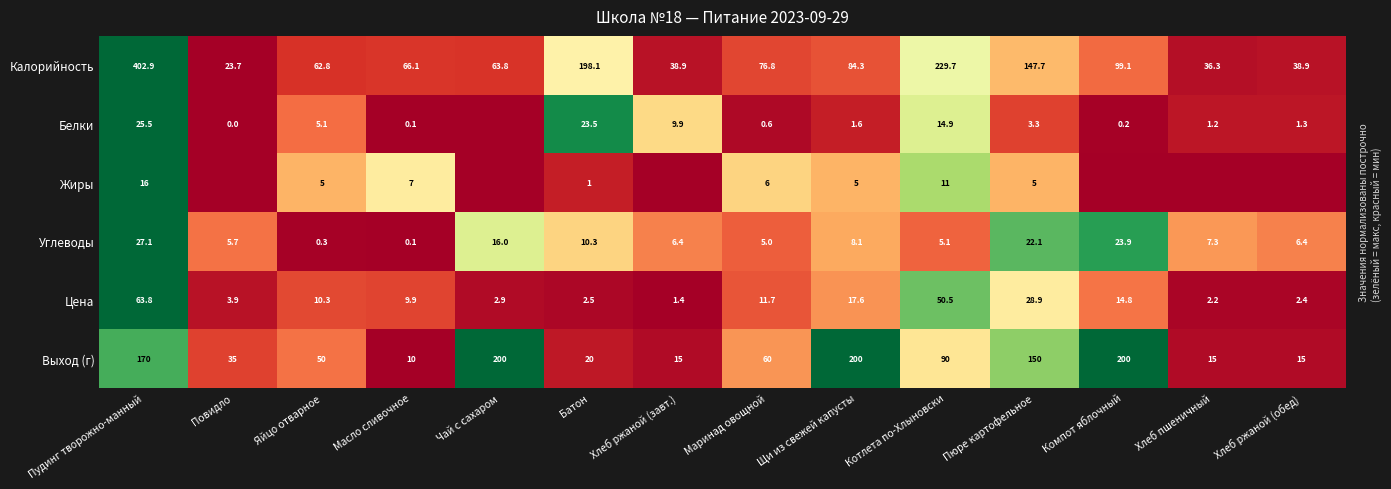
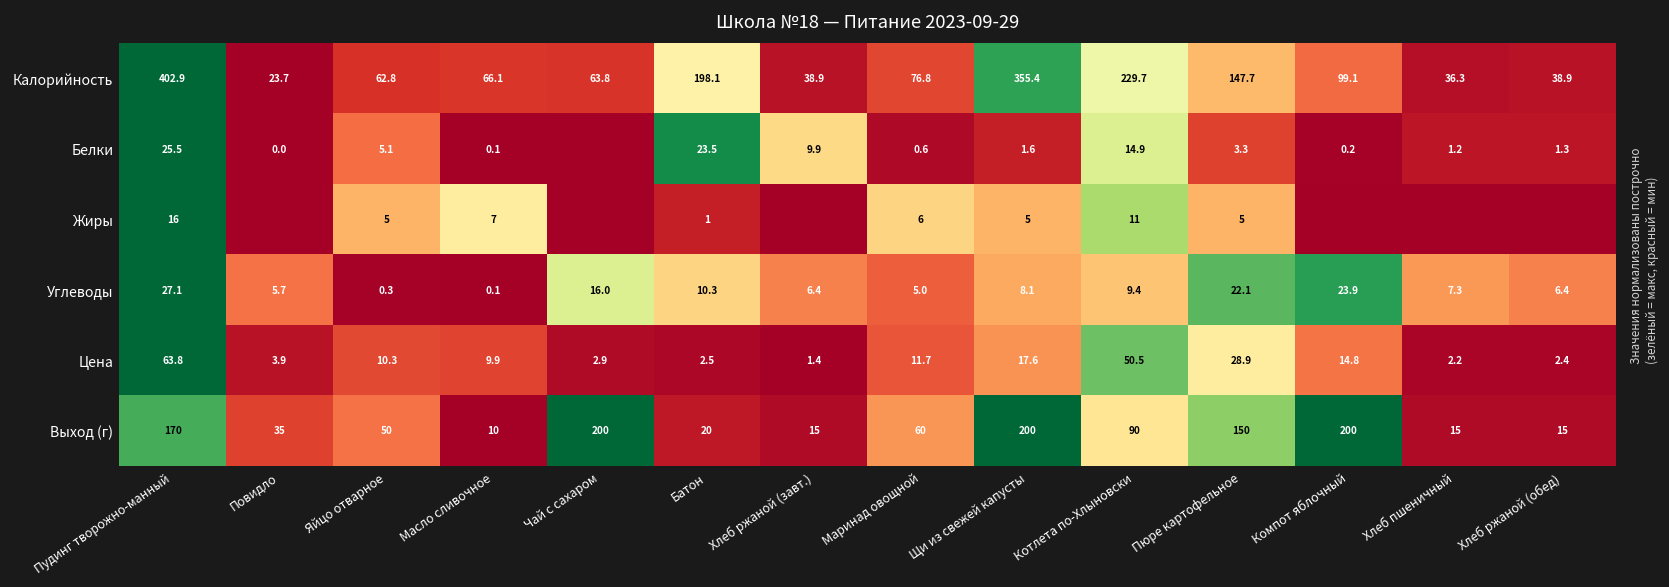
Калорийность, Щи из свежей капусты: 84.3 -> 355.4
Углеводы, Котлета по-Хлыновски: 5.1 -> 9.4
